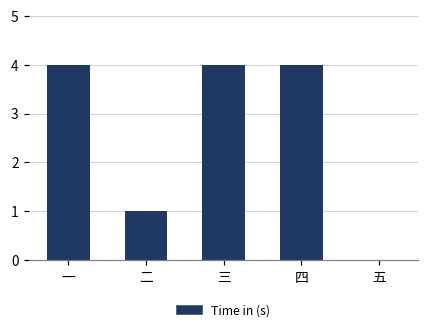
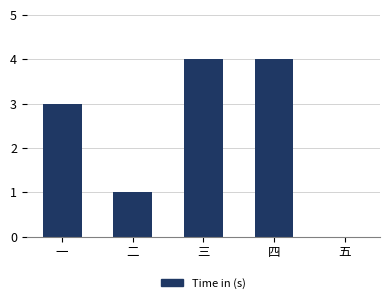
一: 4 -> 3
